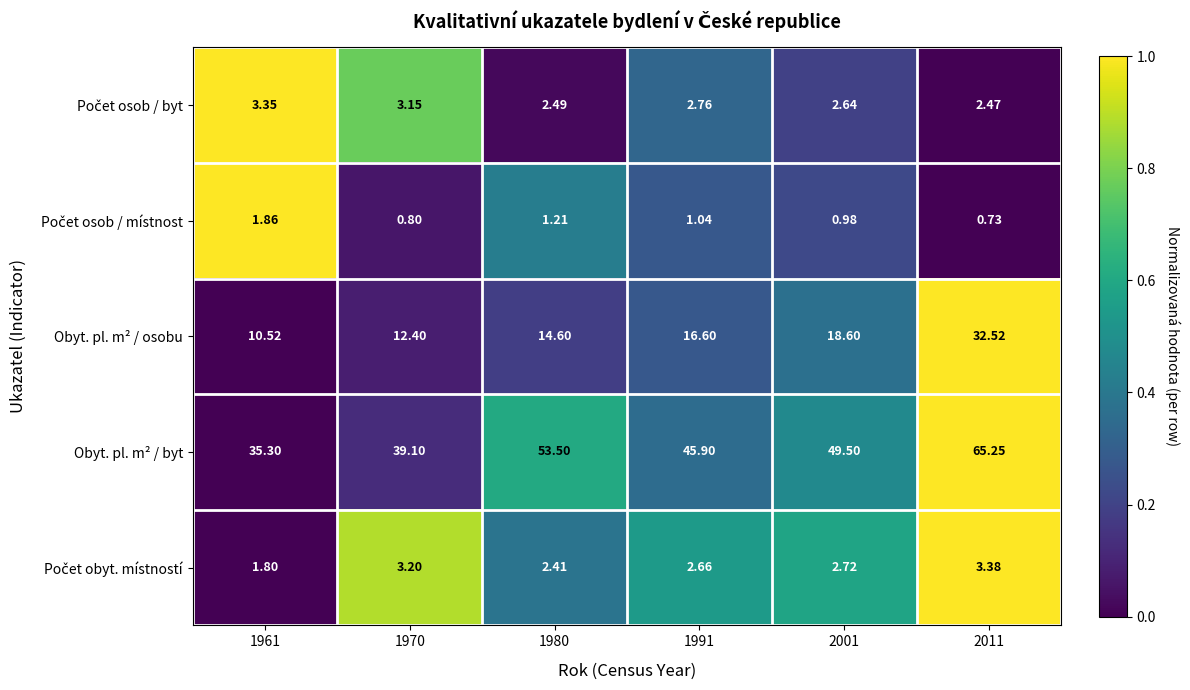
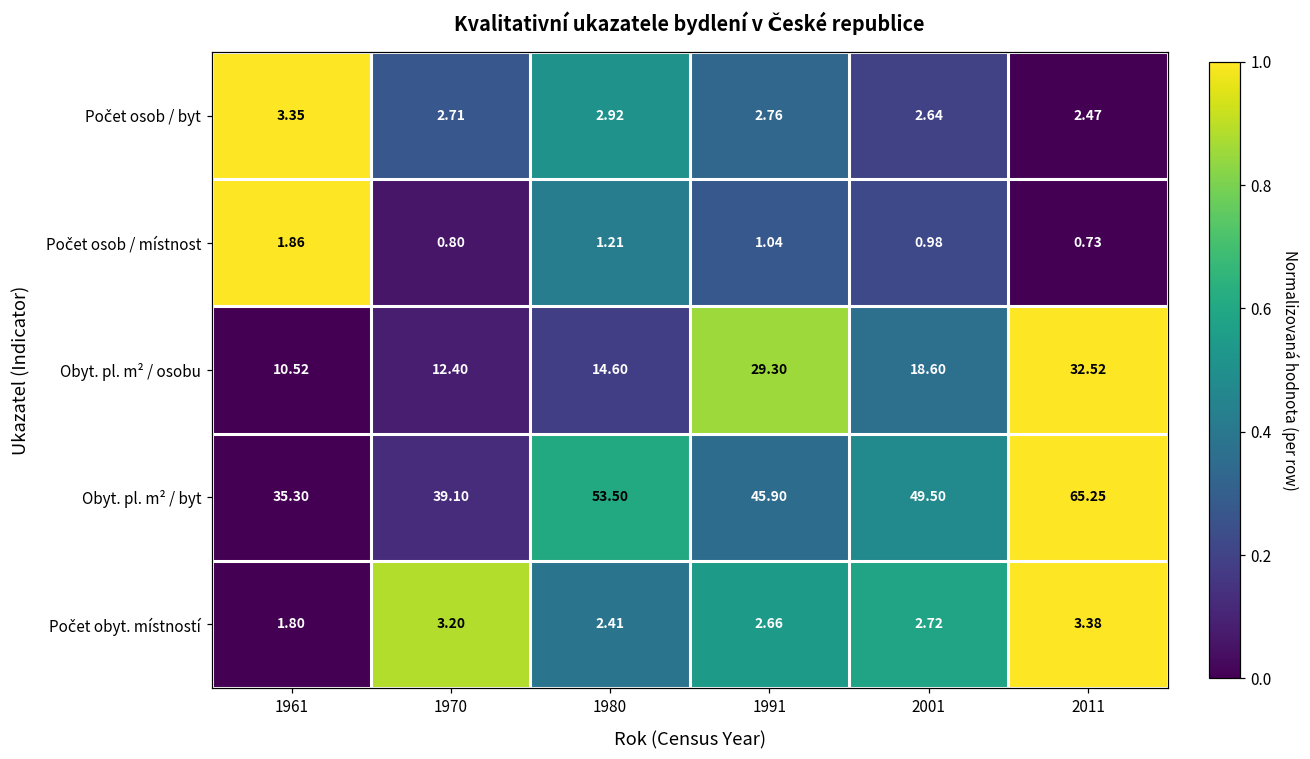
Počet osob / byt, 1970: 3.15 -> 2.71
Počet osob / byt, 1980: 2.49 -> 2.92
Obyt. pl. m² / osobu, 1991: 16.60 -> 29.30
